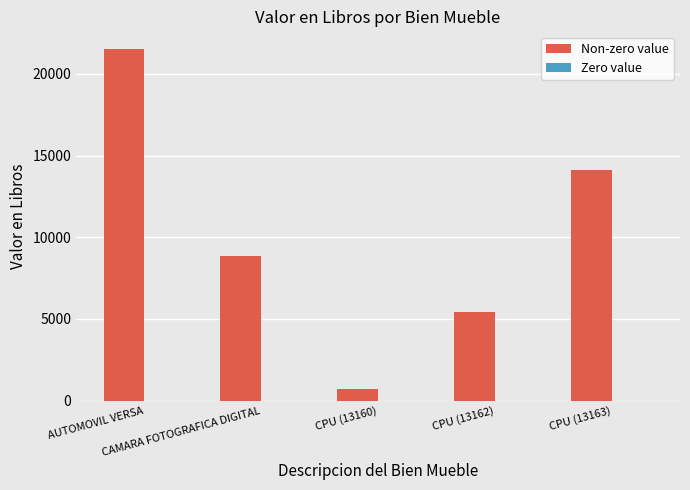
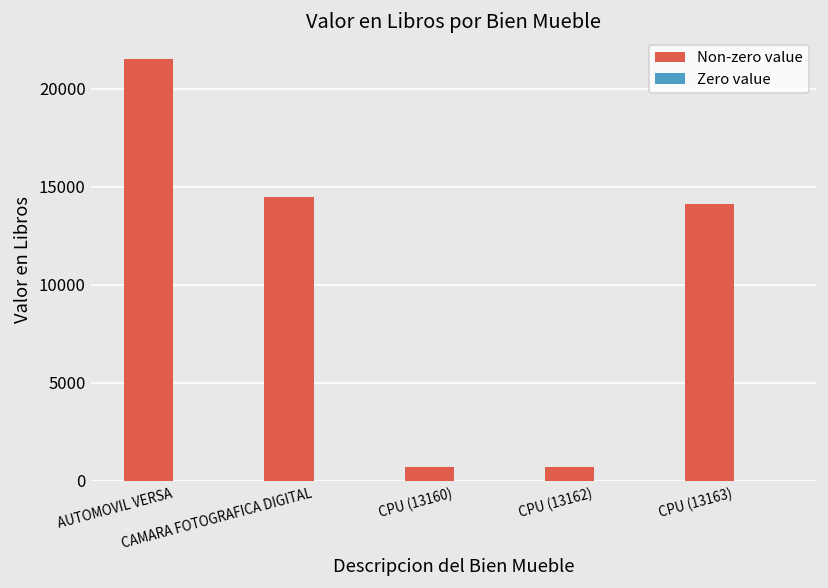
Non-zero value, CAMARA FOTOGRAFICA DIGITAL: 8900 -> 14500
Non-zero value, CPU (13162): 5400 -> 700
